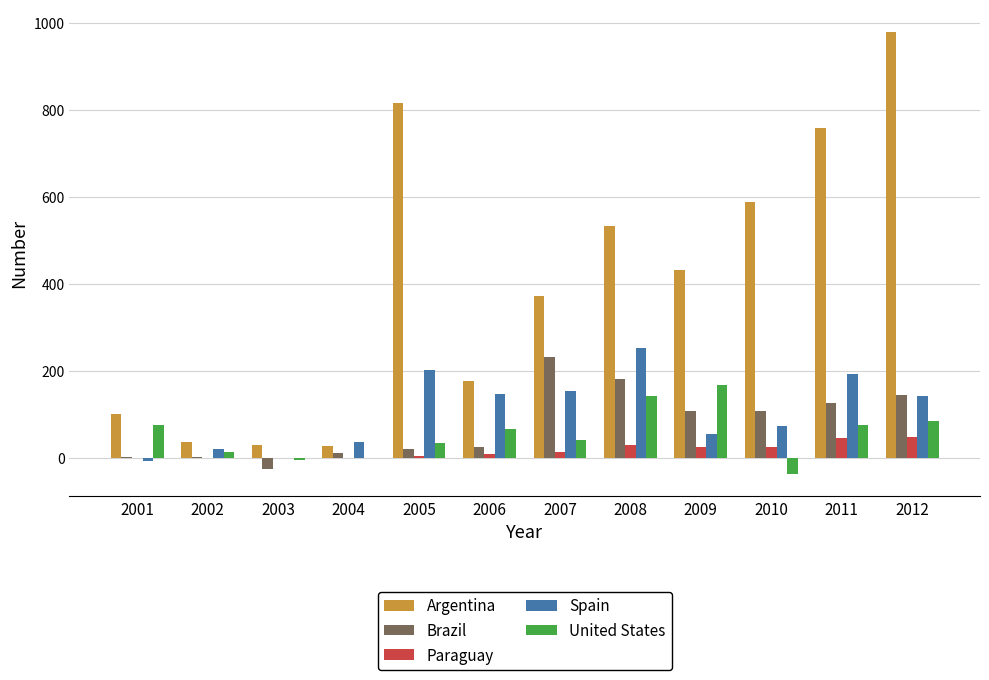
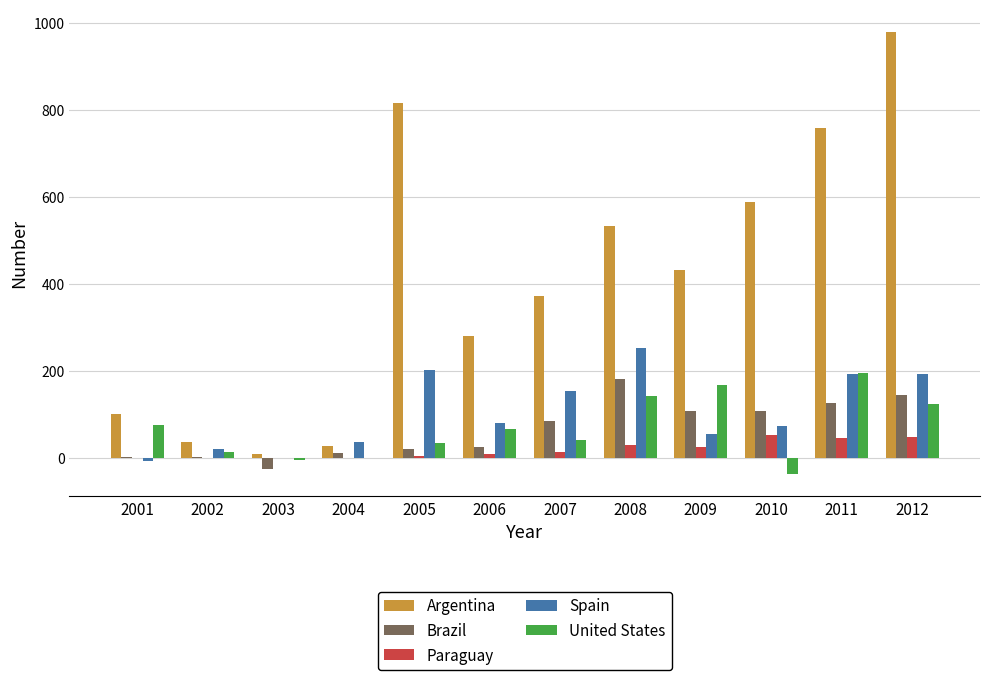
Argentina, 2003: 30 -> 10
Argentina, 2006: 180 -> 280
Spain, 2006: 150 -> 80
Brazil, 2007: 230 -> 90
Paraguay, 2010: 30 -> 50
United States, 2011: 80 -> 200
Spain, 2012: 140 -> 190
United States, 2012: 90 -> 130
